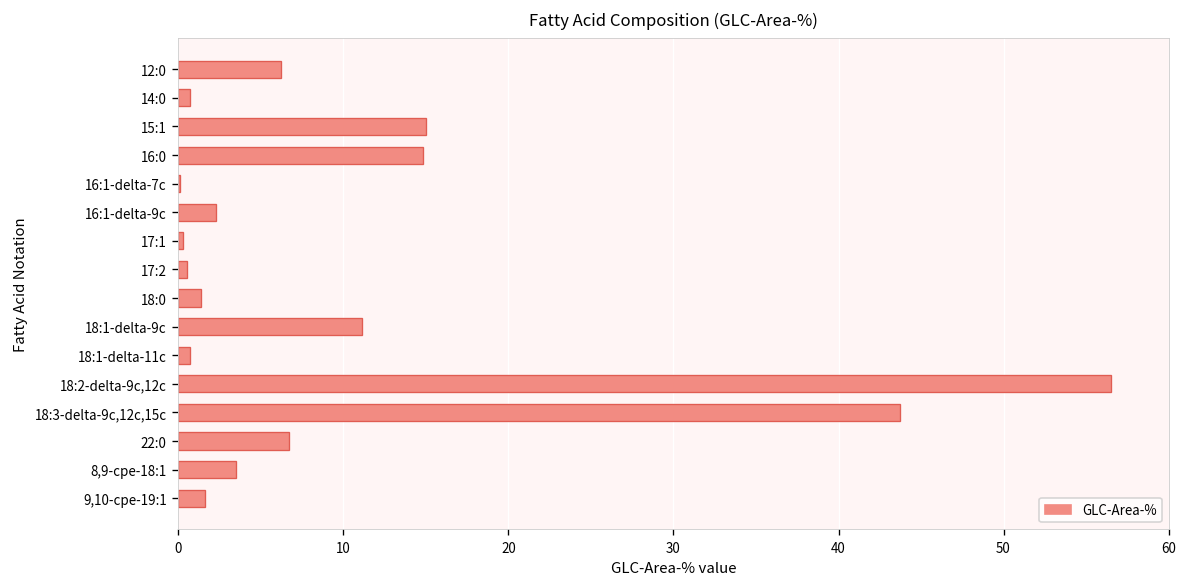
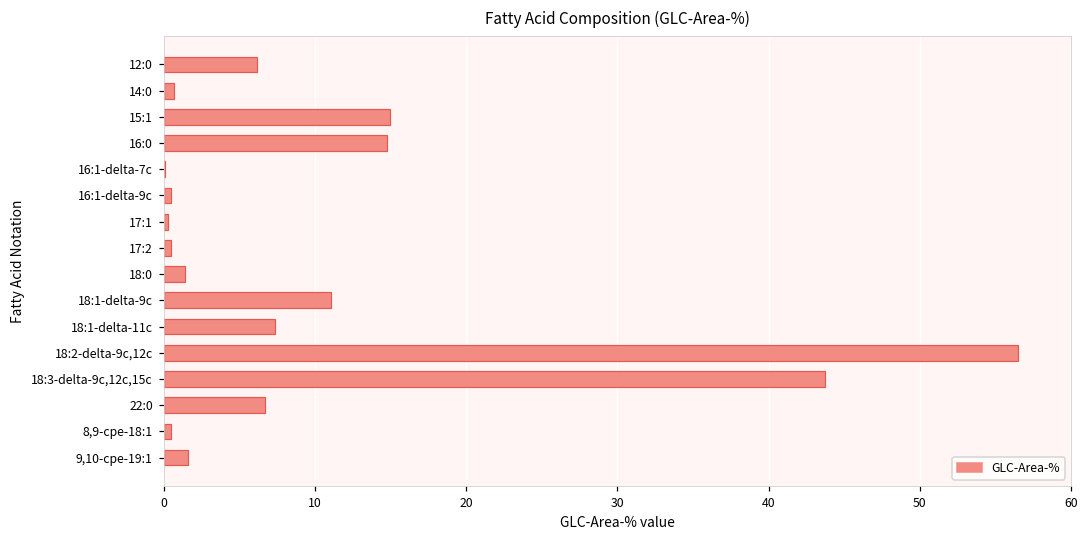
16:1-delta-9c: 2.3 -> 0.5
18:1-delta-11c: 0.7 -> 7.4
8,9-cpe-18:1: 3.5 -> 0.5
